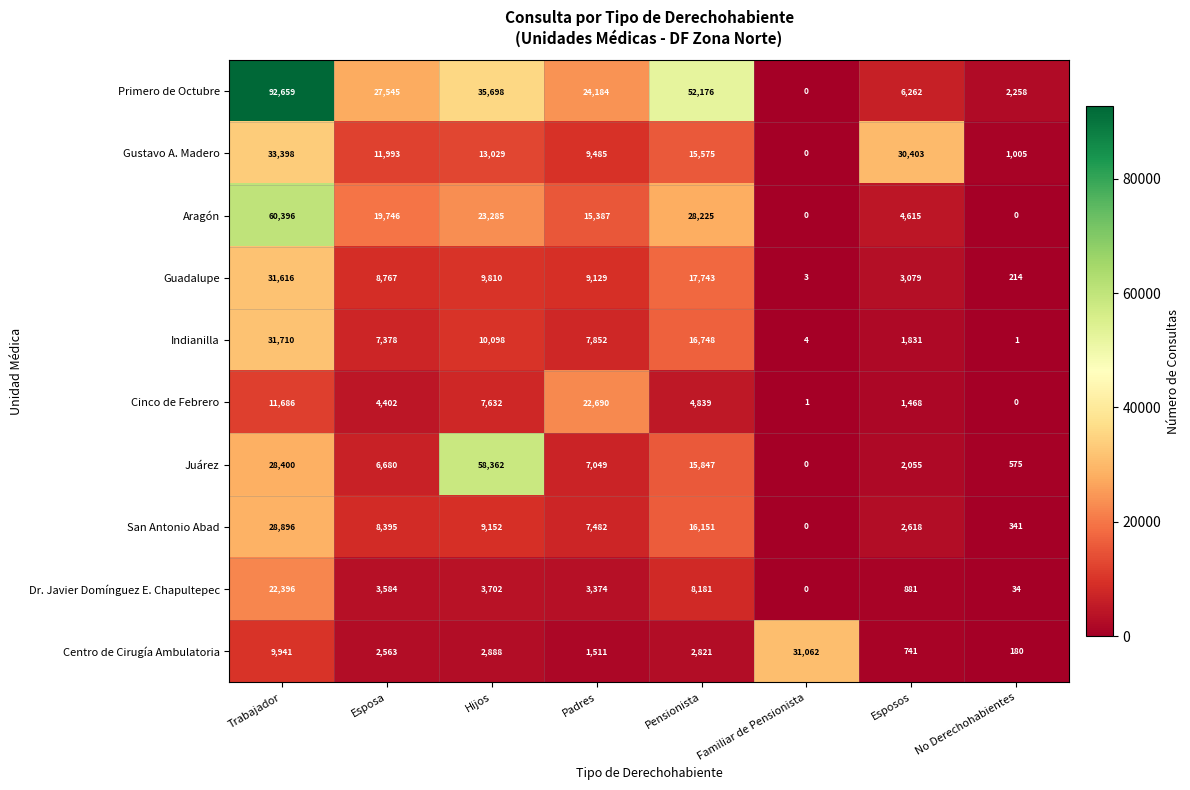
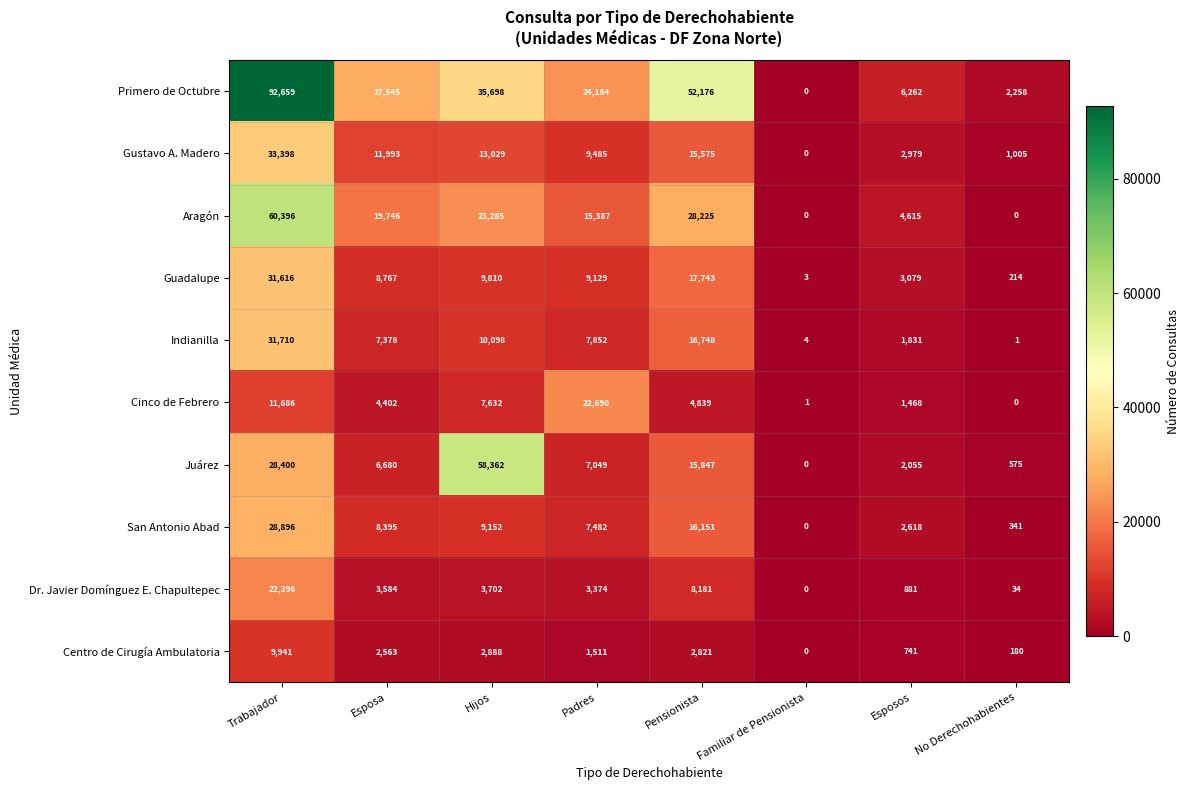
Gustavo A. Madero, Esposos: 30,403 -> 2,979
Centro de Cirugía Ambulatoria, Familiar de Pensionista: 31,062 -> 0
